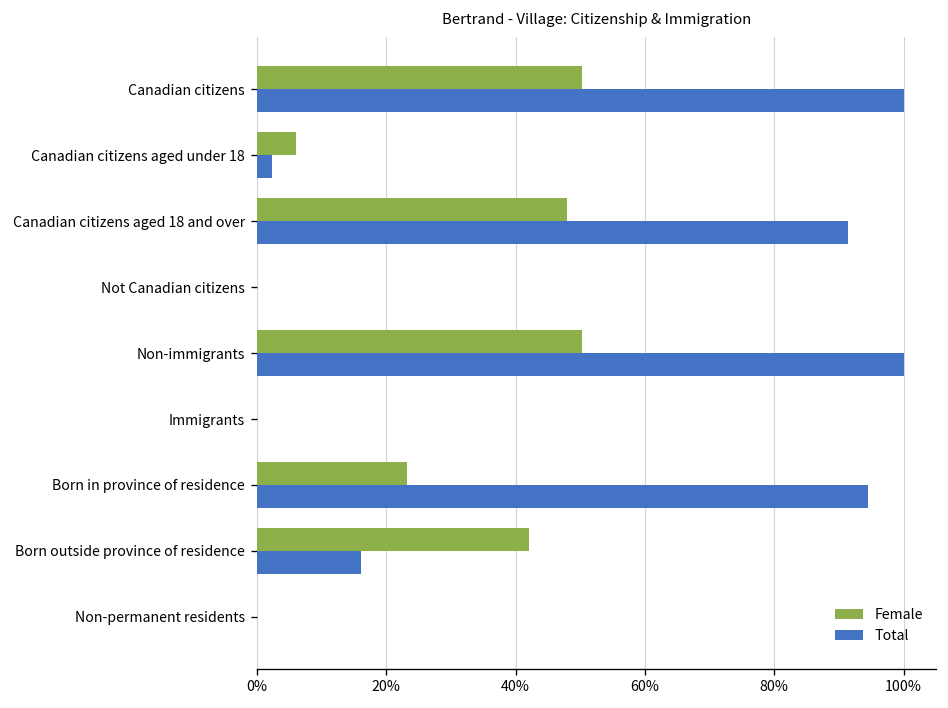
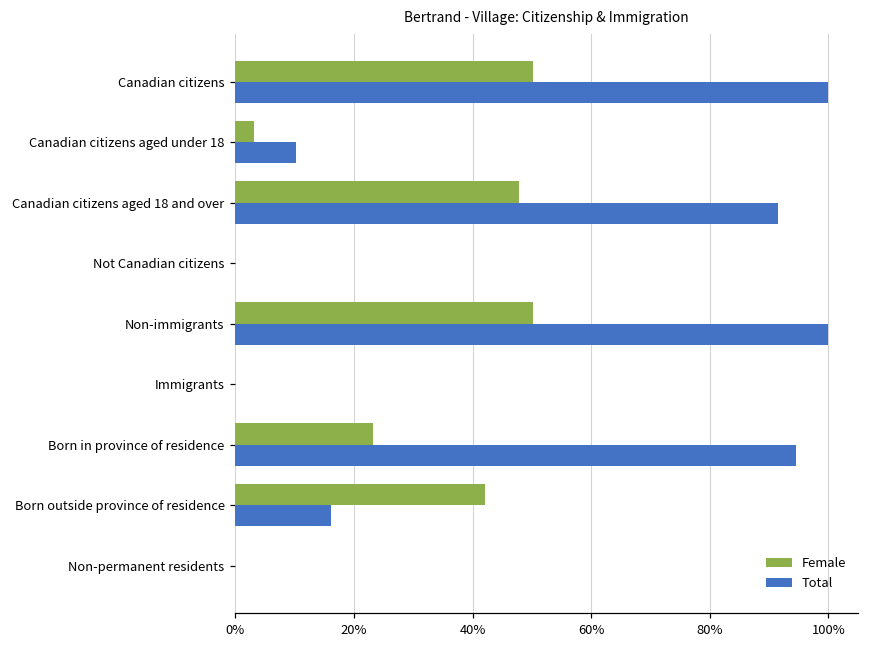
Female, Canadian citizens aged under 18: 6% -> 3%
Total, Canadian citizens aged under 18: 2% -> 10%
